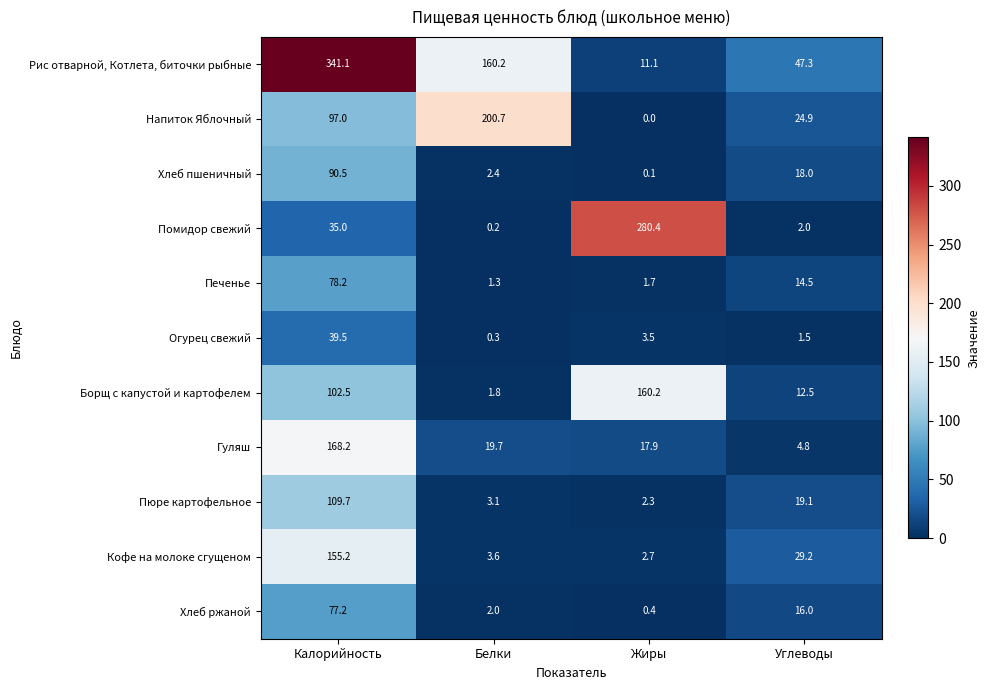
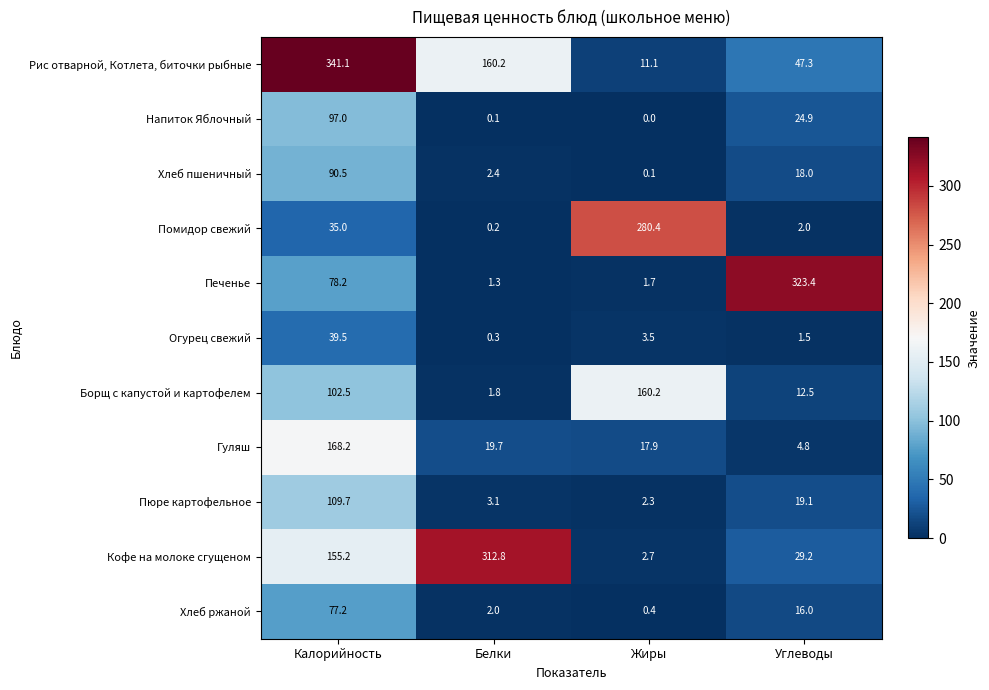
Напиток Яблочный, Белки: 200.7 -> 0.1
Печенье, Углеводы: 14.5 -> 323.4
Кофе на молоке сгущеном, Белки: 3.6 -> 312.8
